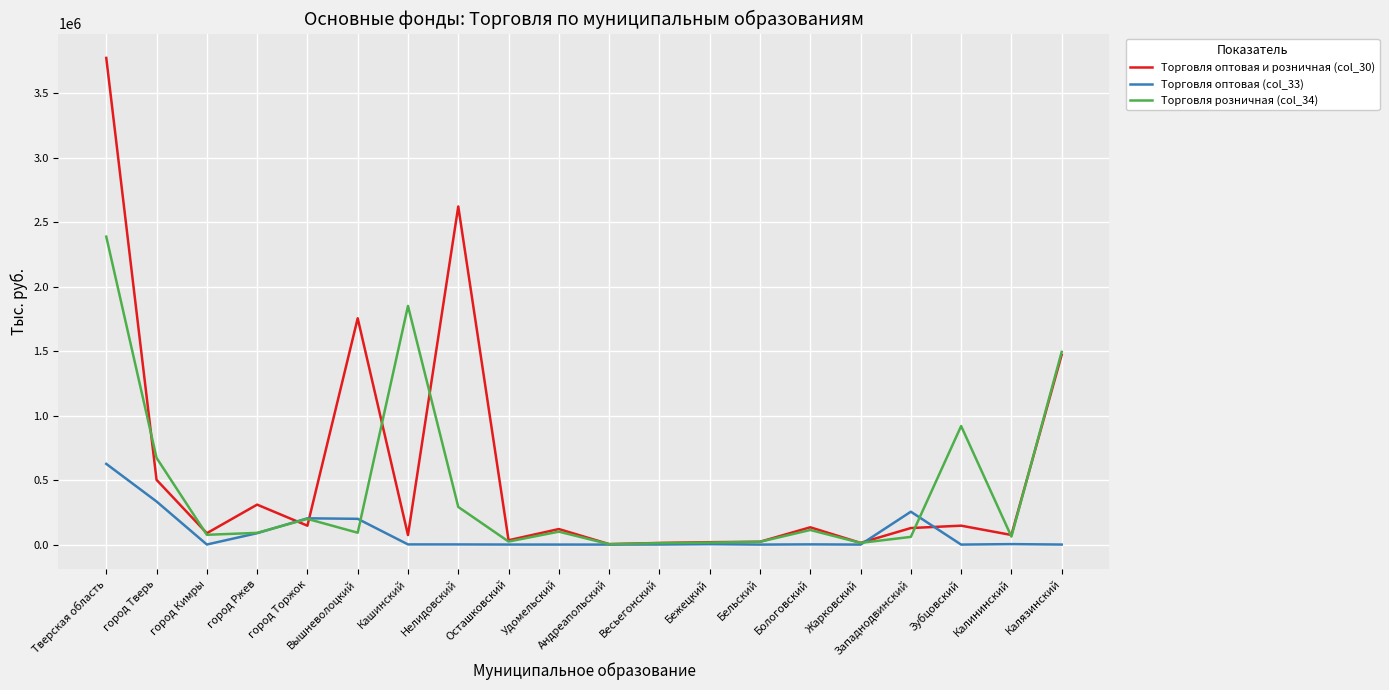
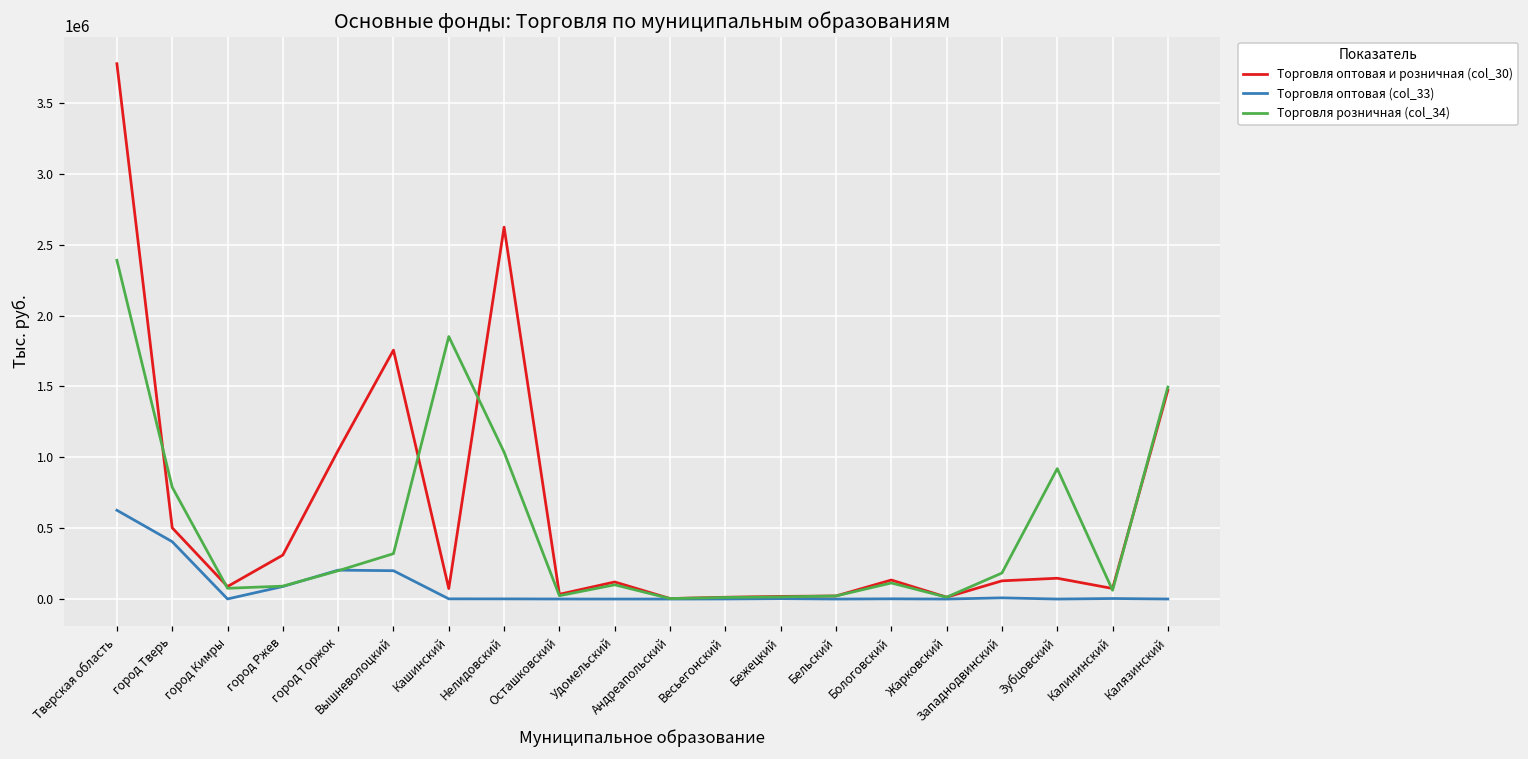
Торговля оптовая (col_33), город Тверь: 330000 -> 400000
Торговля розничная (col_34), город Тверь: 670000 -> 790000
Торговля оптовая и розничная (col_30), город Торжок: 150000 -> 1050000
Торговля розничная (col_34), Вышневолоцкий: 90000 -> 320000
Торговля розничная (col_34), Нелидовский: 290000 -> 1040000
Торговля оптовая (col_33), Западнодвинский: 260000 -> 10000
Торговля розничная (col_34), Западнодвинский: 60000 -> 180000
